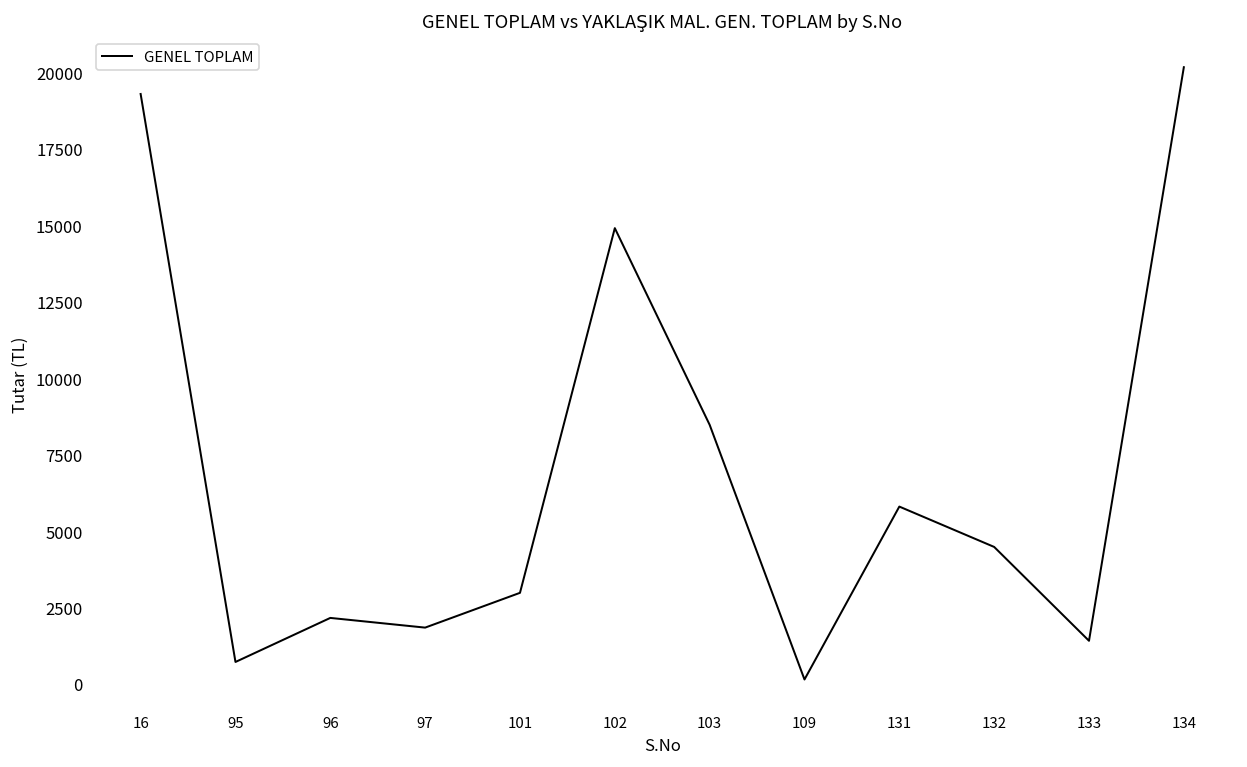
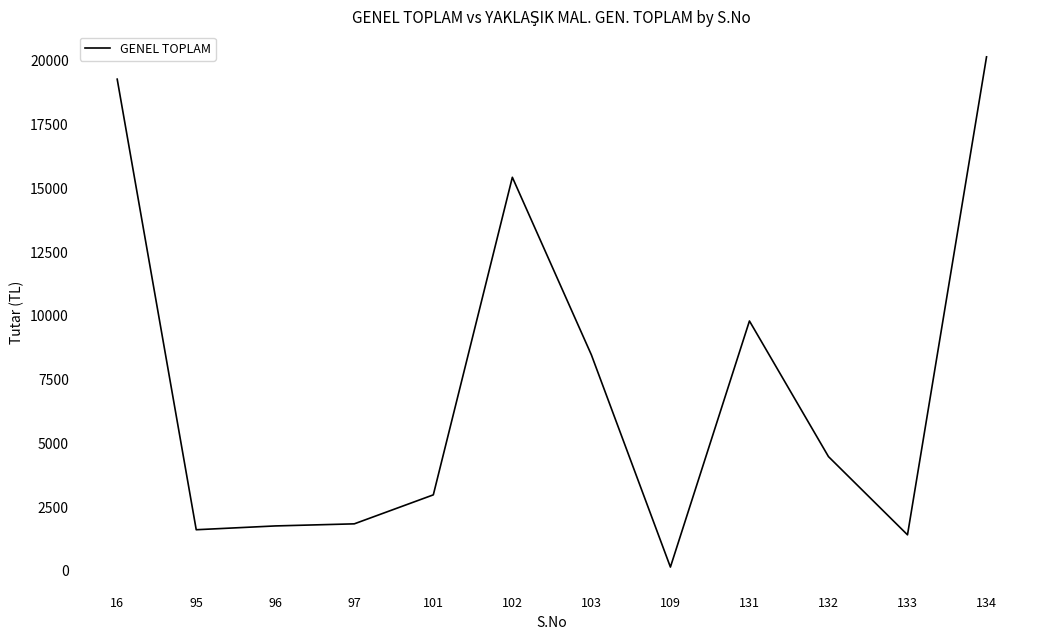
95: 700 -> 1600
96: 2200 -> 1800
102: 14900 -> 15400
131: 5800 -> 9800
